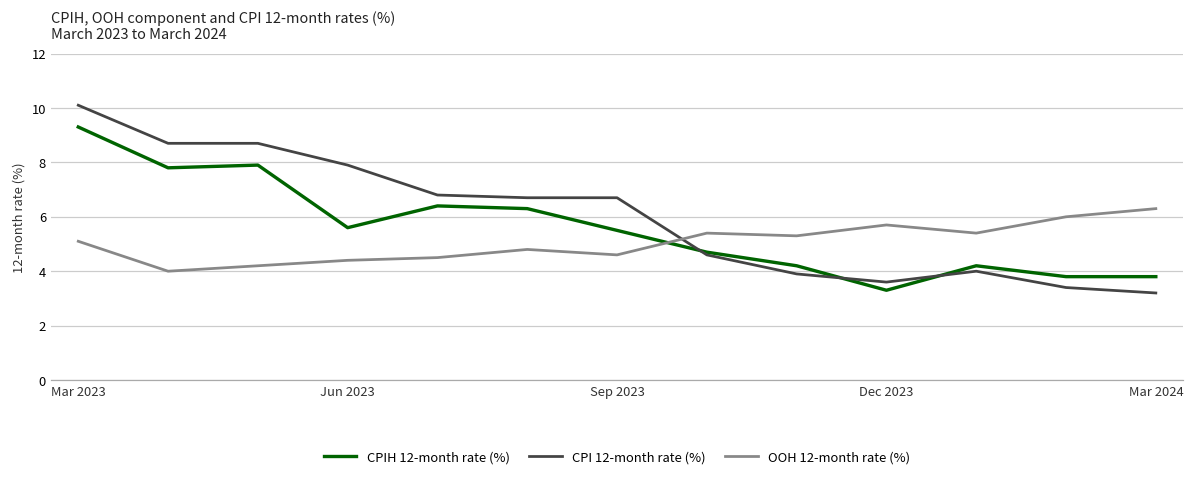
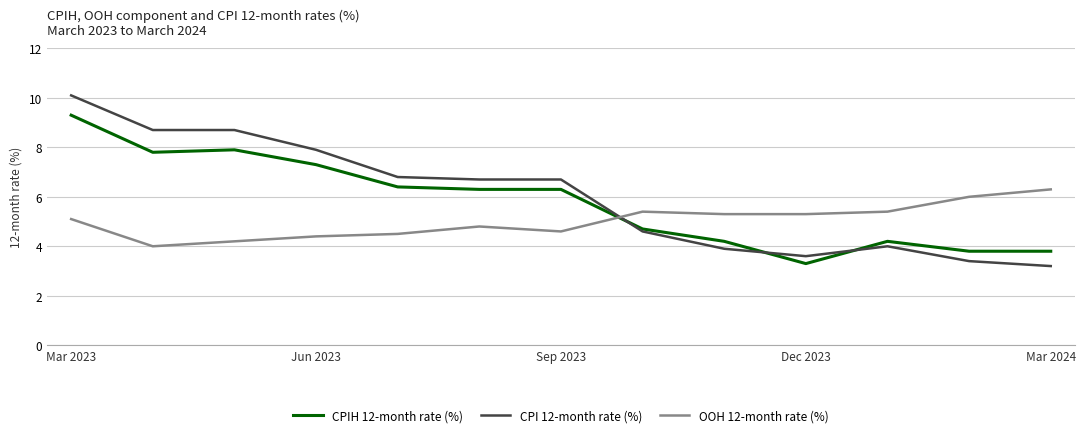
CPIH 12-month rate (%), Jun 2023: 5.6 -> 7.3
CPIH 12-month rate (%), Sep 2023: 5.5 -> 6.3
OOH 12-month rate (%), Dec 2023: 5.7 -> 5.3
